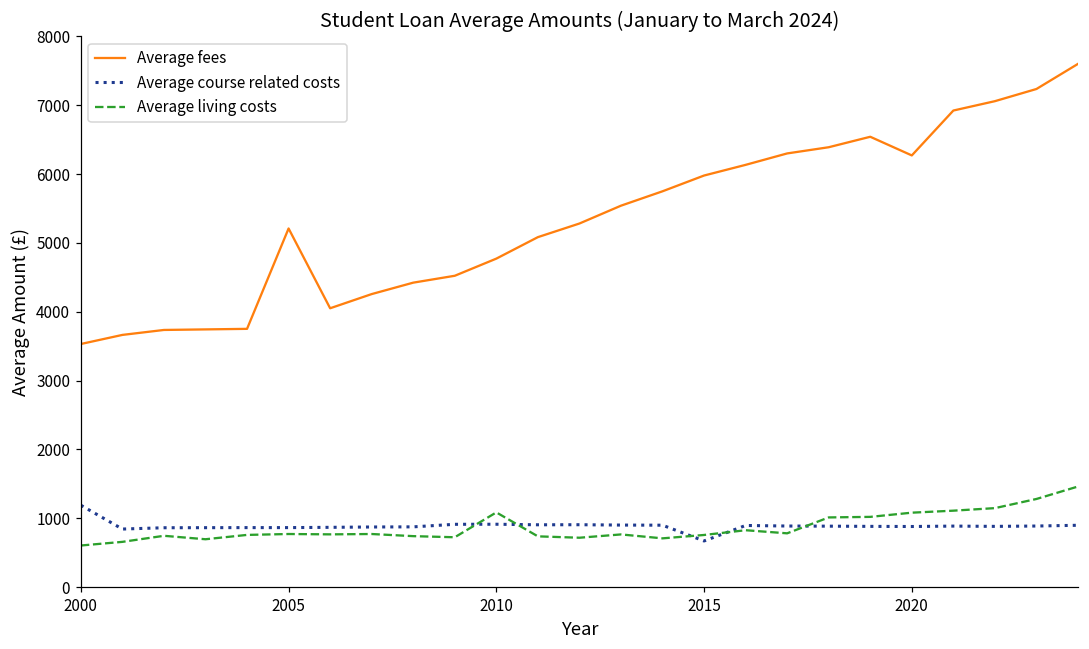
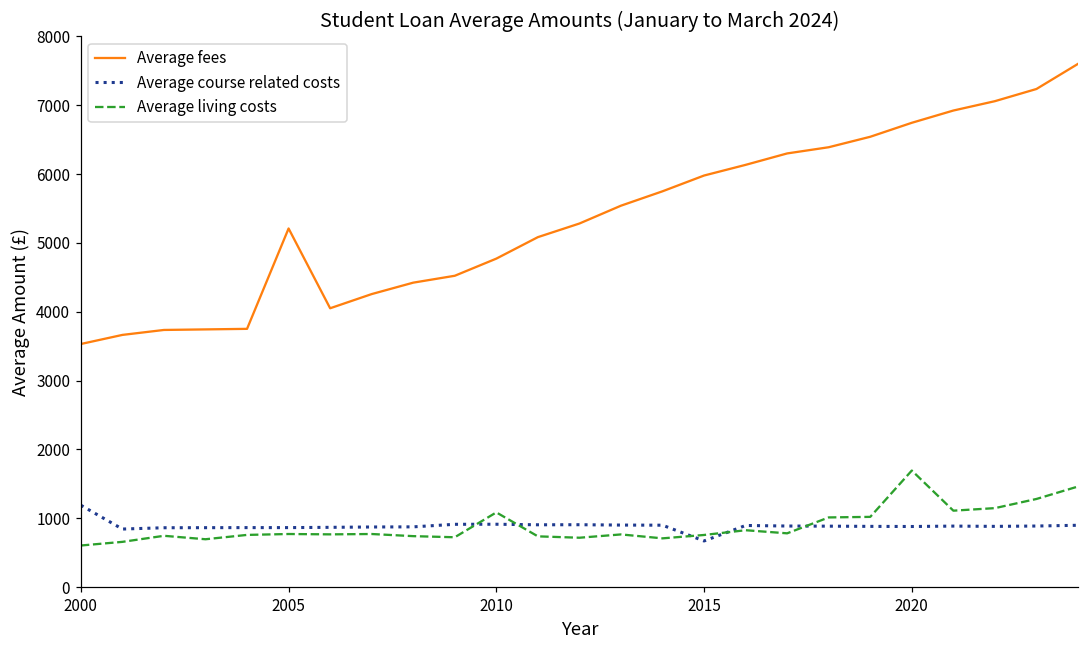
Average fees, 2020: 6300 -> 6700
Average living costs, 2020: 1100 -> 1700
